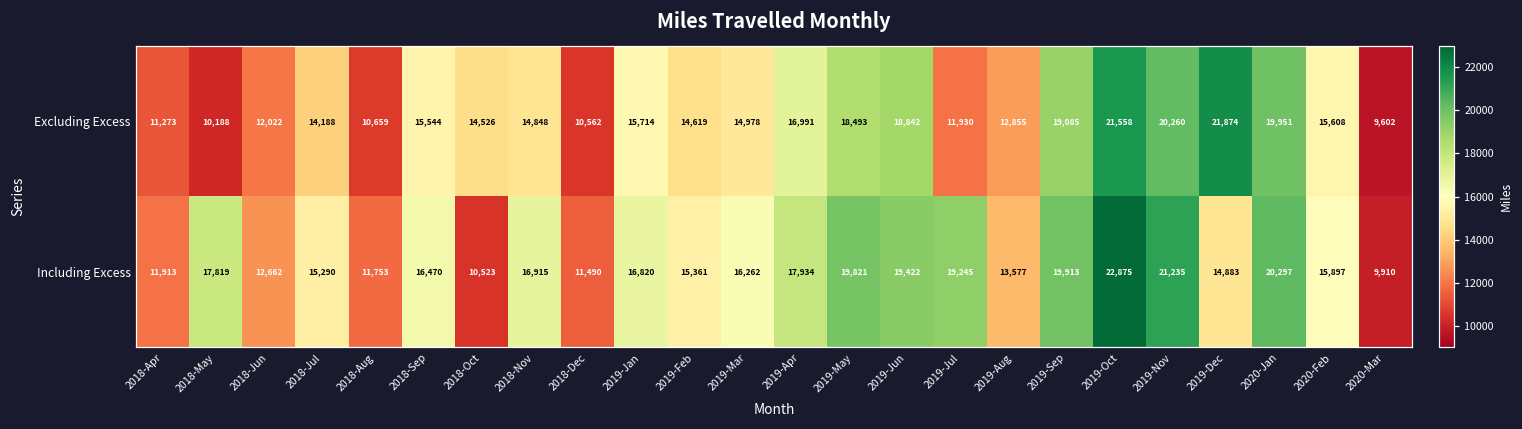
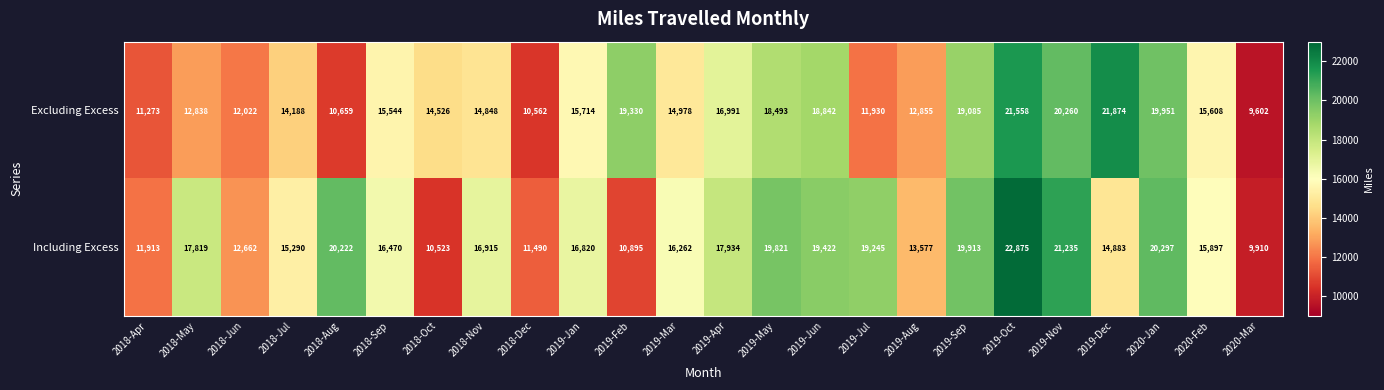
Excluding Excess, 2018-May: 10,188 -> 12,838
Excluding Excess, 2019-Feb: 14,619 -> 19,330
Including Excess, 2018-Aug: 11,753 -> 20,222
Including Excess, 2019-Feb: 15,361 -> 10,895
